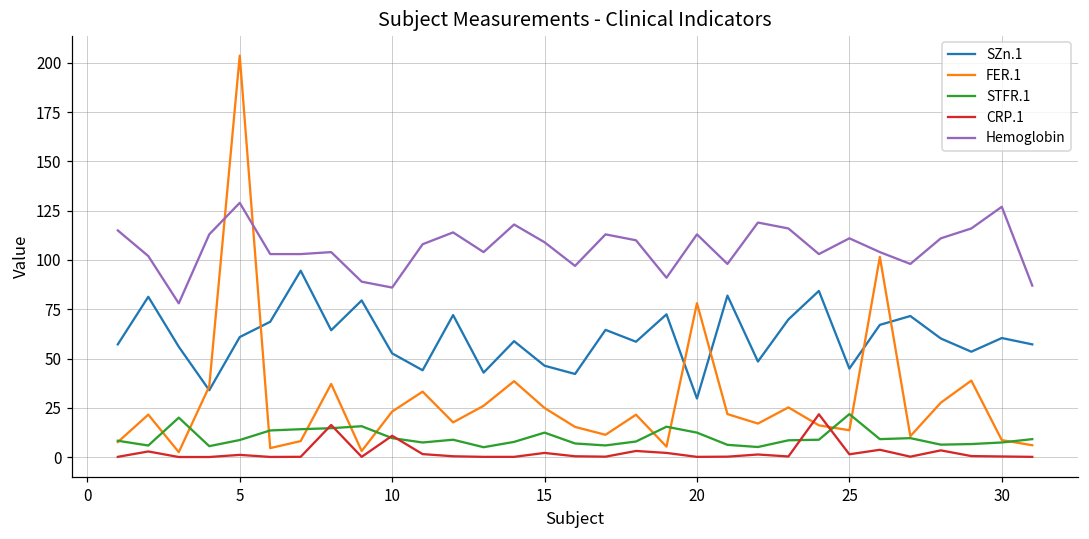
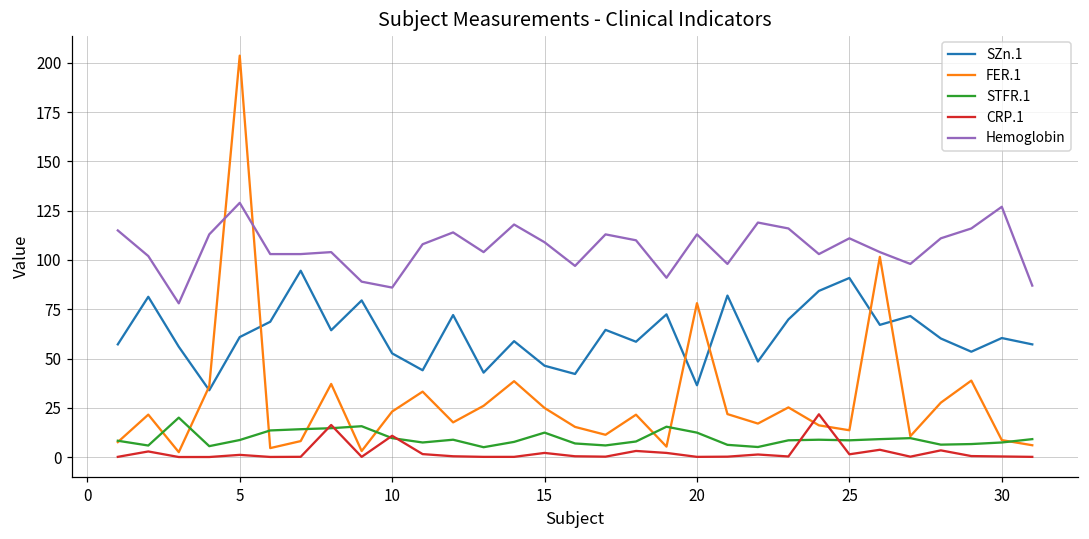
SZn.1, 20: 30 -> 36
SZn.1, 25: 45 -> 91
STFR.1, 25: 22 -> 9
